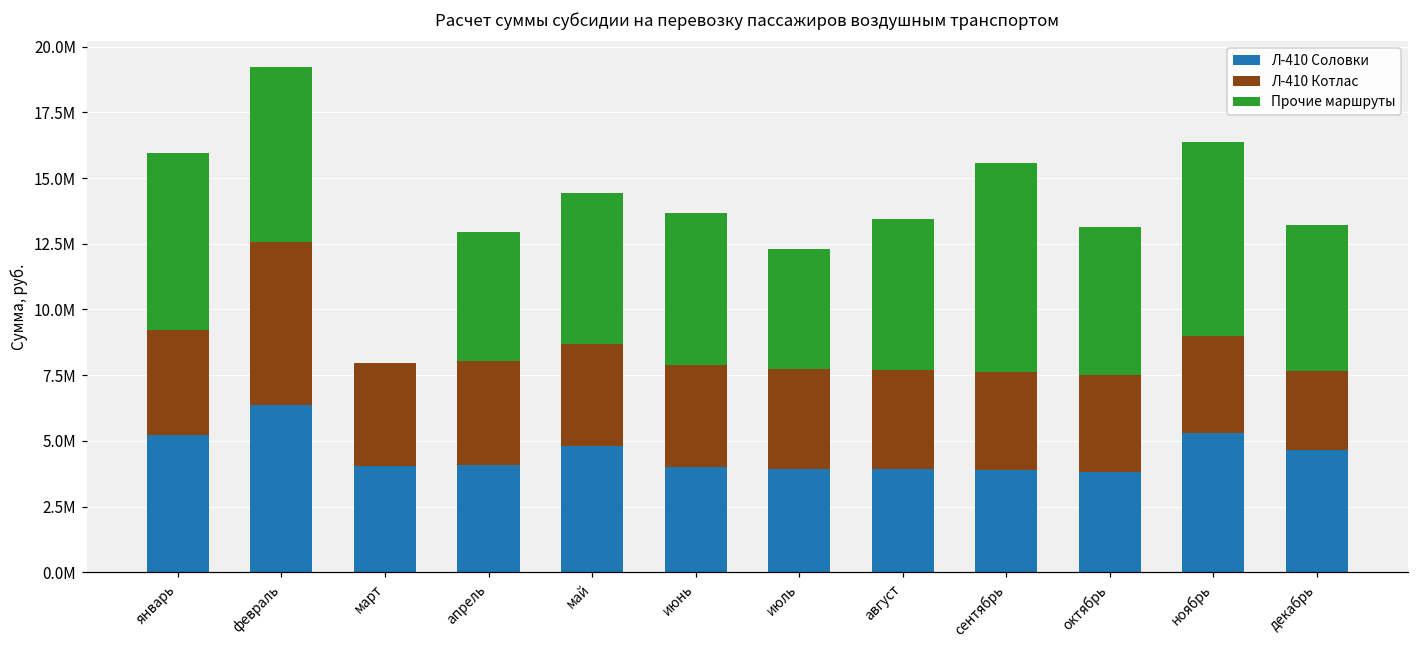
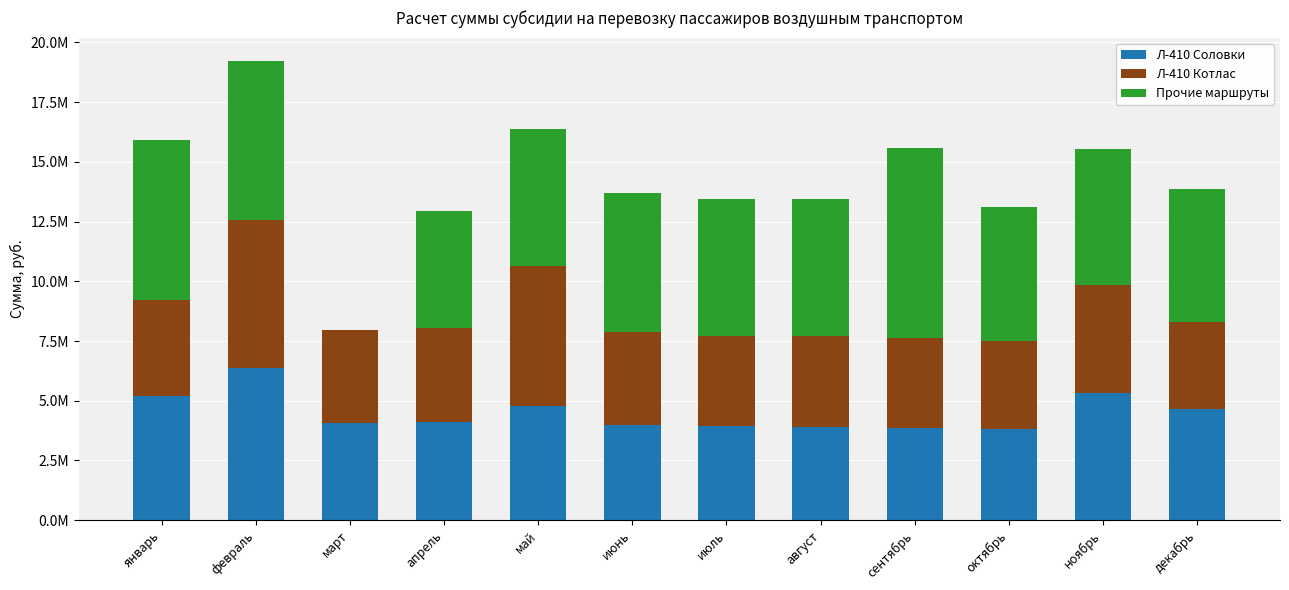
Л-410 Котлас, май: 3900000 -> 5800000
Прочие маршруты, июль: 4600000 -> 5700000
Л-410 Котлас, ноябрь: 3700000 -> 4600000
Прочие маршруты, ноябрь: 7400000 -> 5700000
Л-410 Котлас, декабрь: 3000000 -> 3600000
